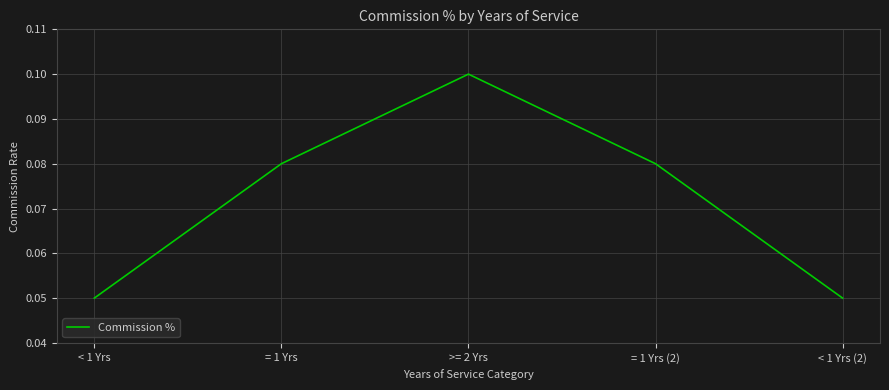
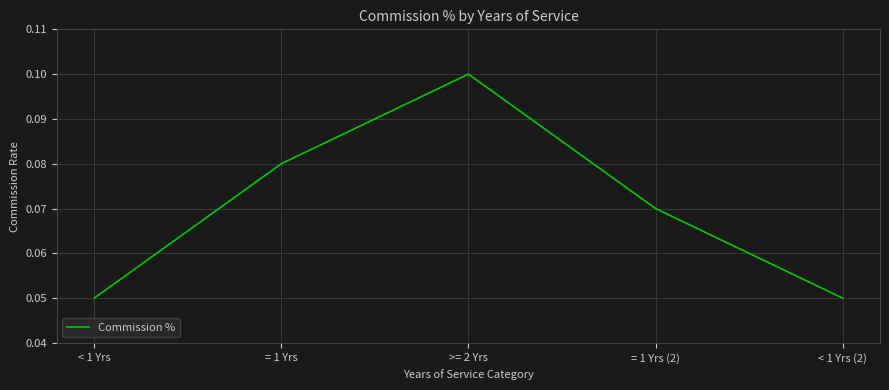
= 1 Yrs (2): 0.08 -> 0.07
